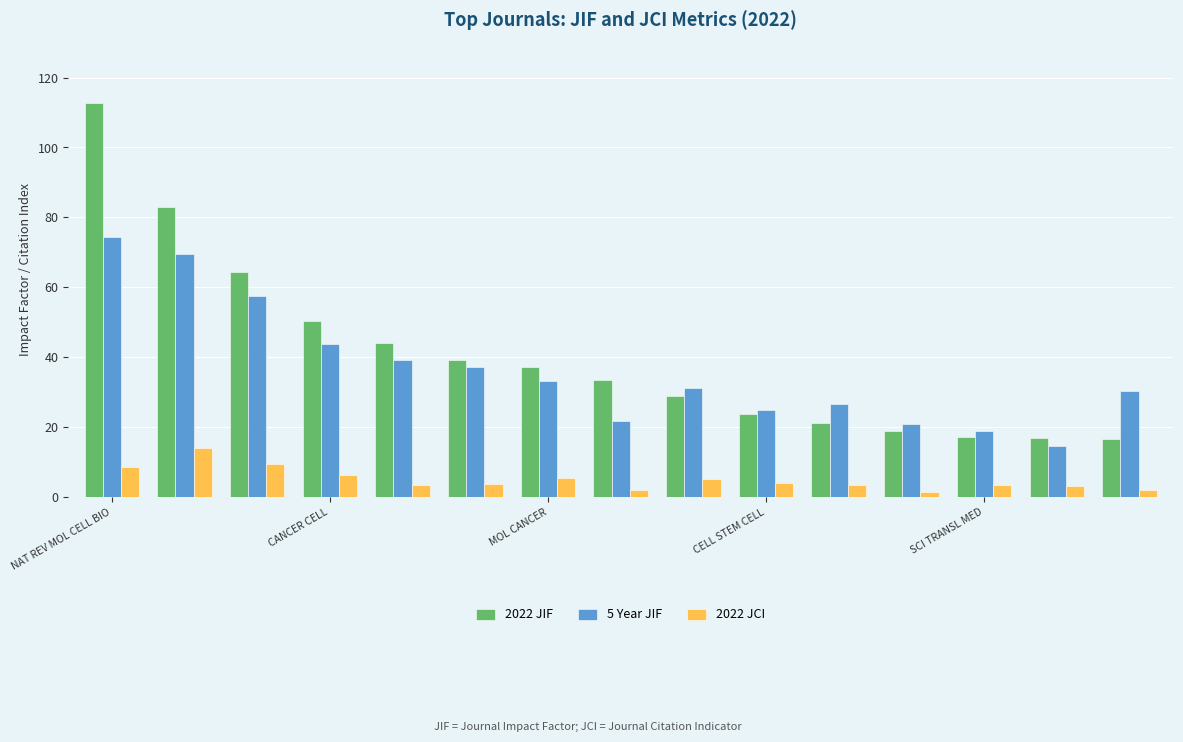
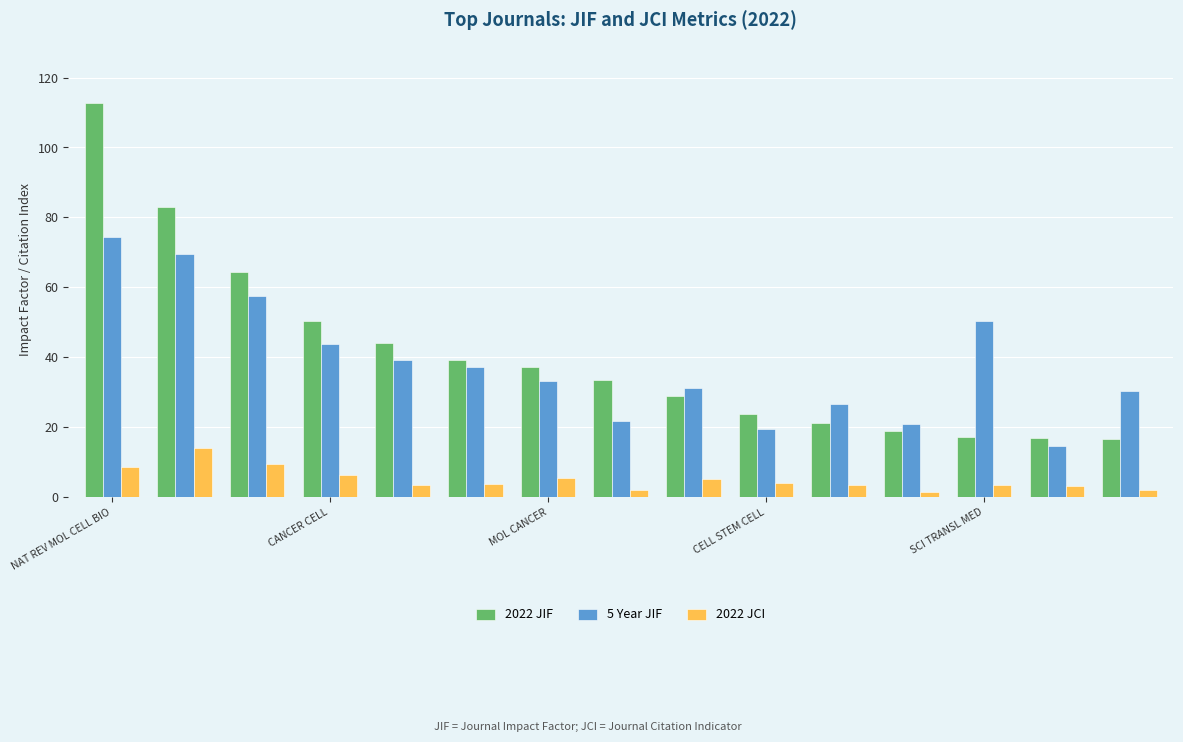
5 Year JIF, CELL STEM CELL: 25 -> 19
5 Year JIF, SCI TRANSL MED: 19 -> 50
